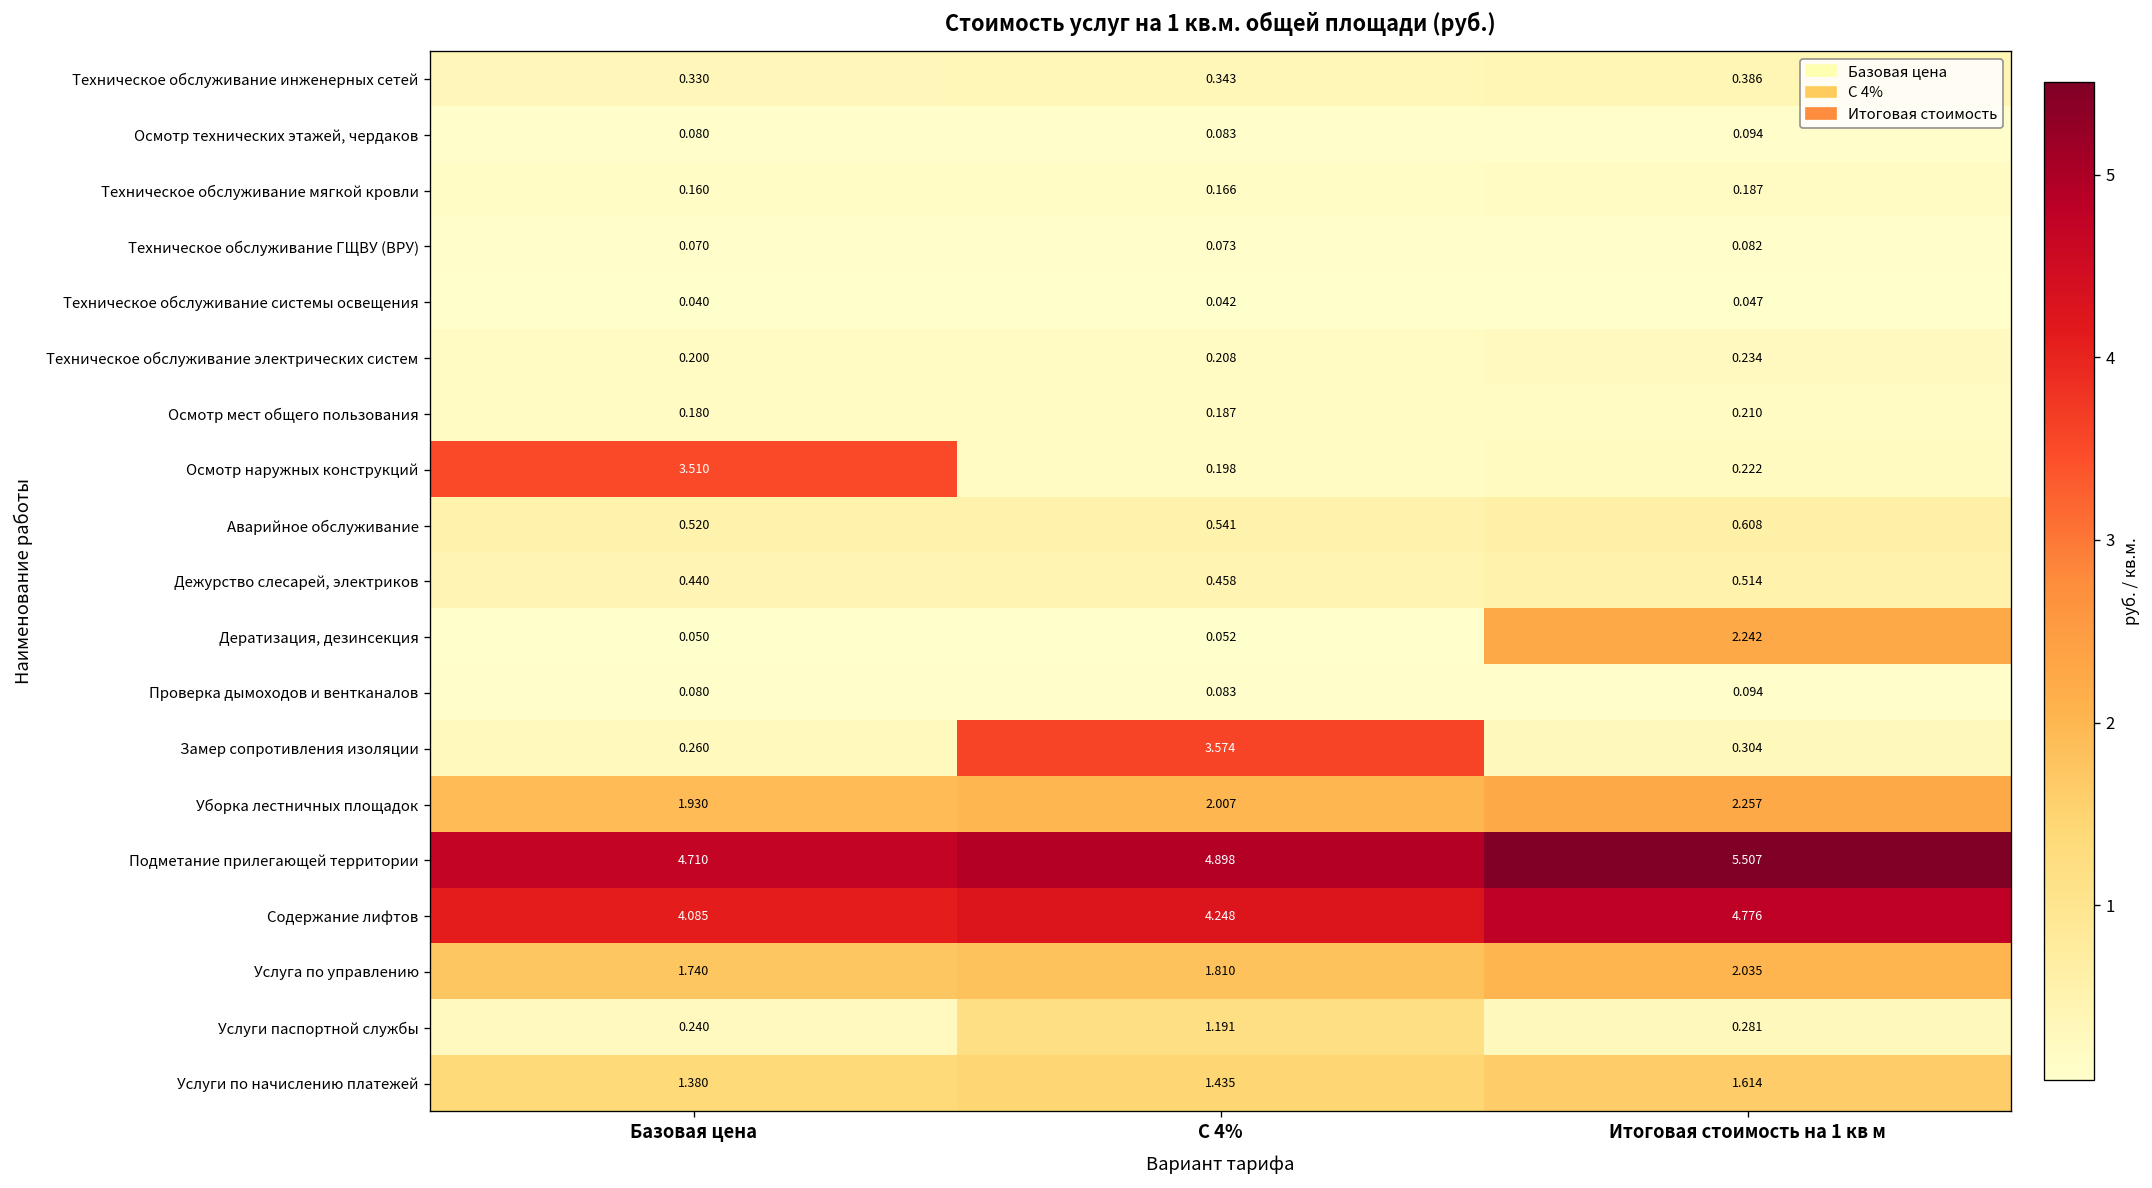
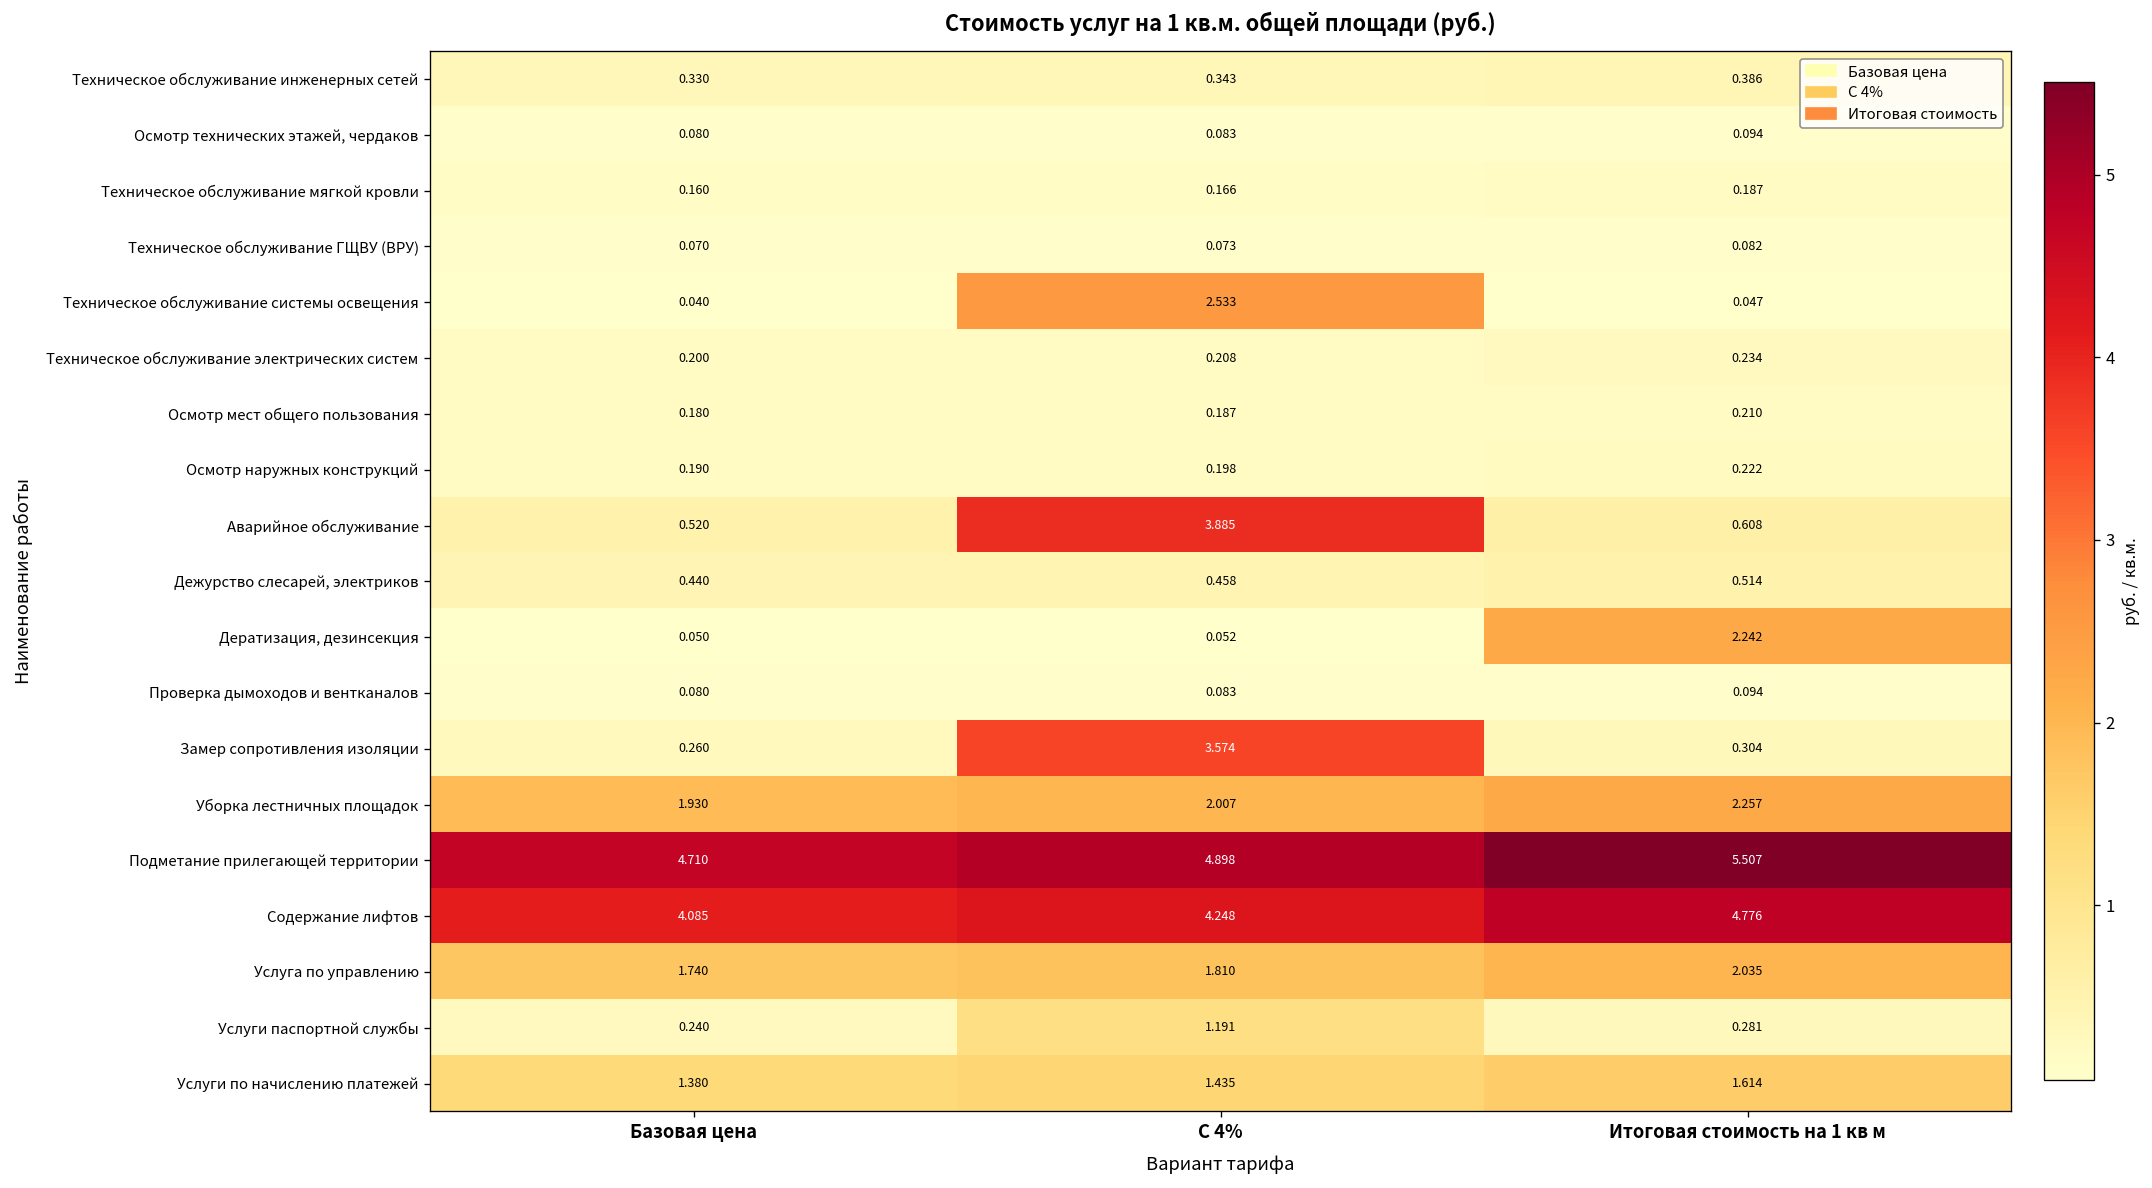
Техническое обслуживание системы освещения, С 4%: 0.042 -> 2.533
Осмотр наружных конструкций, Базовая цена: 3.510 -> 0.190
Аварийное обслуживание, С 4%: 0.541 -> 3.885
